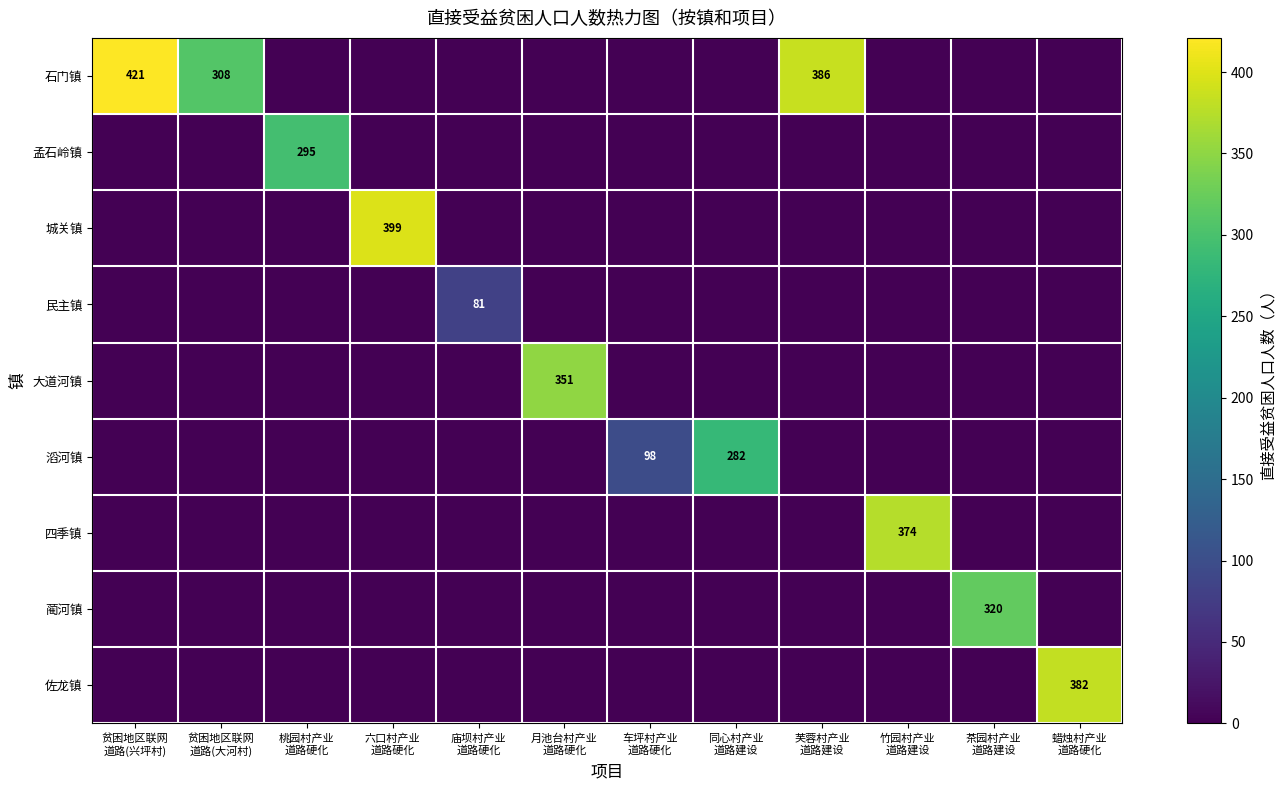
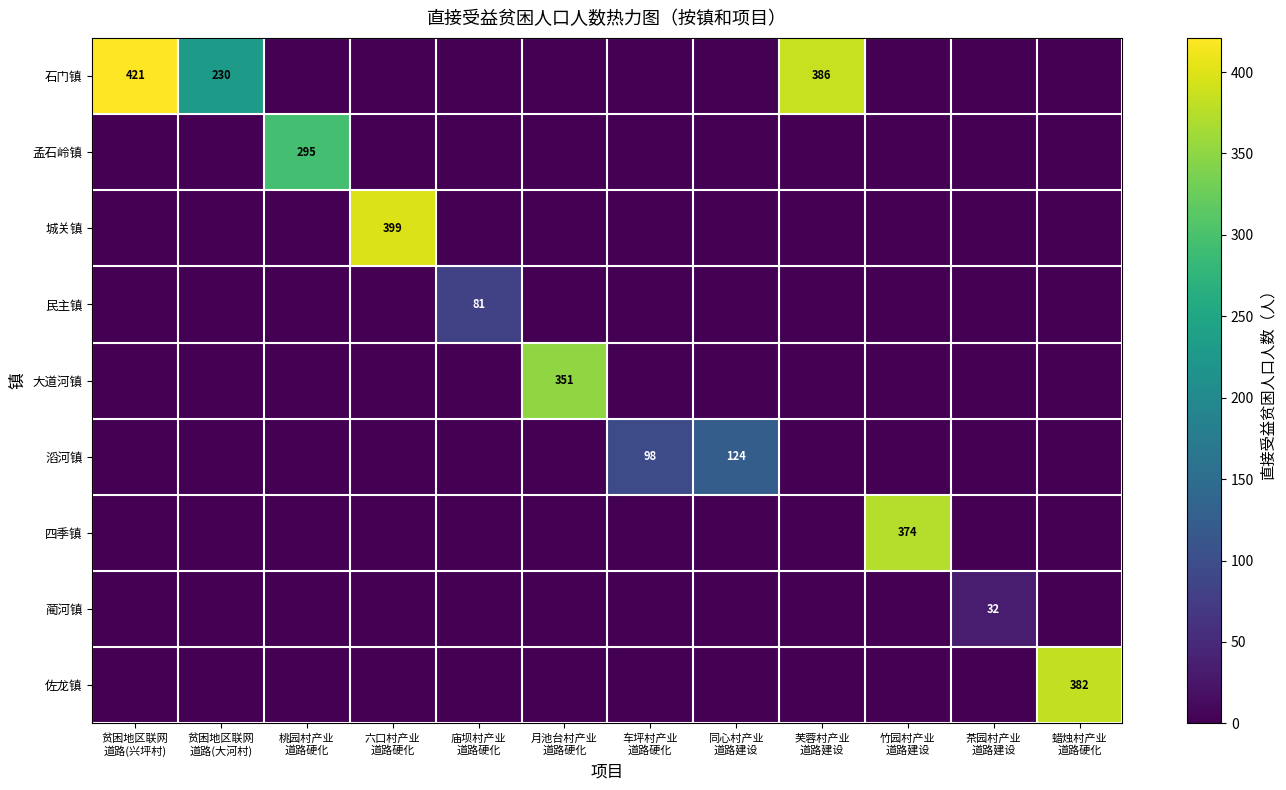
石门镇, 贫困地区联网 道路(大河村): 308 -> 230
滔河镇, 同心村产业 道路建设: 282 -> 124
蔺河镇, 茶园村产业 道路建设: 320 -> 32
